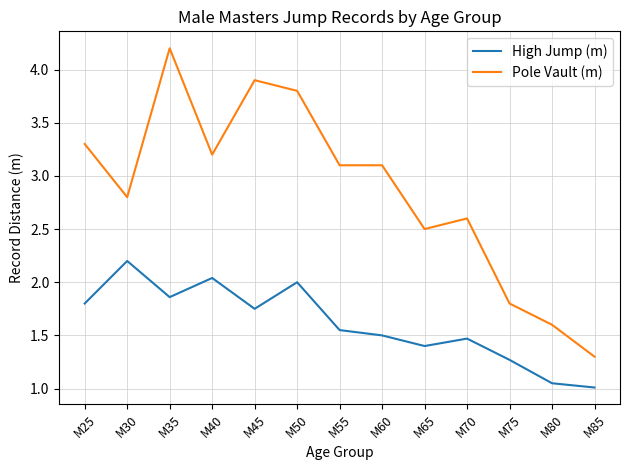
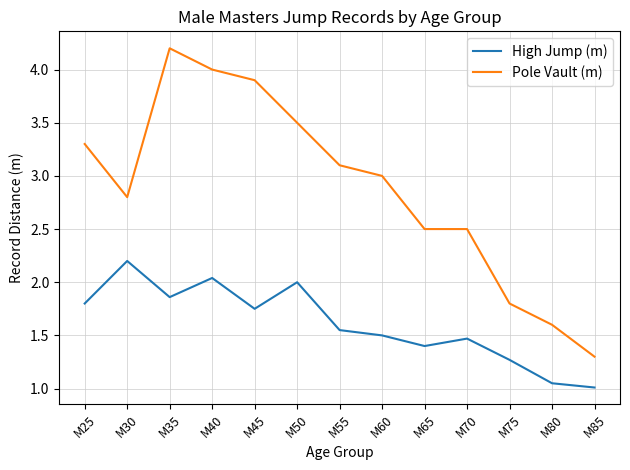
Pole Vault (m), M40: 3.2 -> 4.0
Pole Vault (m), M50: 3.8 -> 3.5
Pole Vault (m), M60: 3.1 -> 3.0
Pole Vault (m), M70: 2.6 -> 2.5
